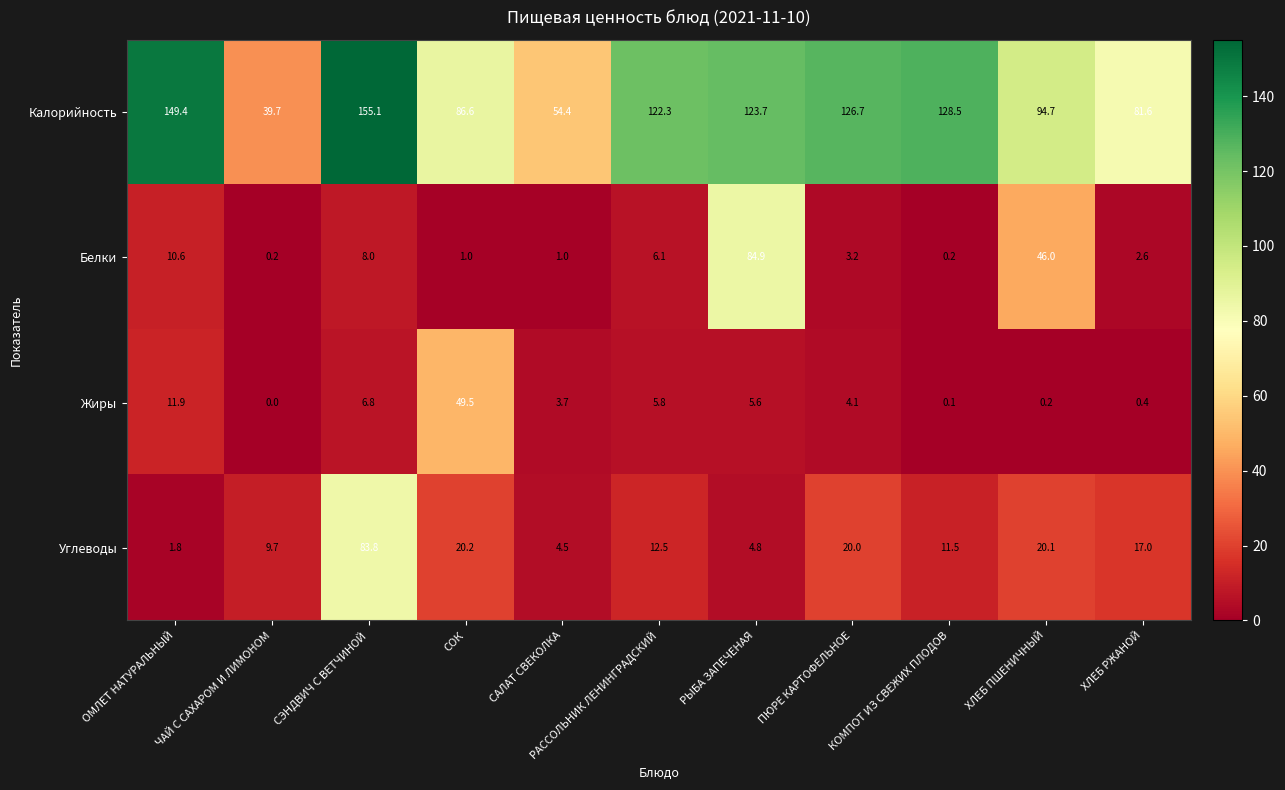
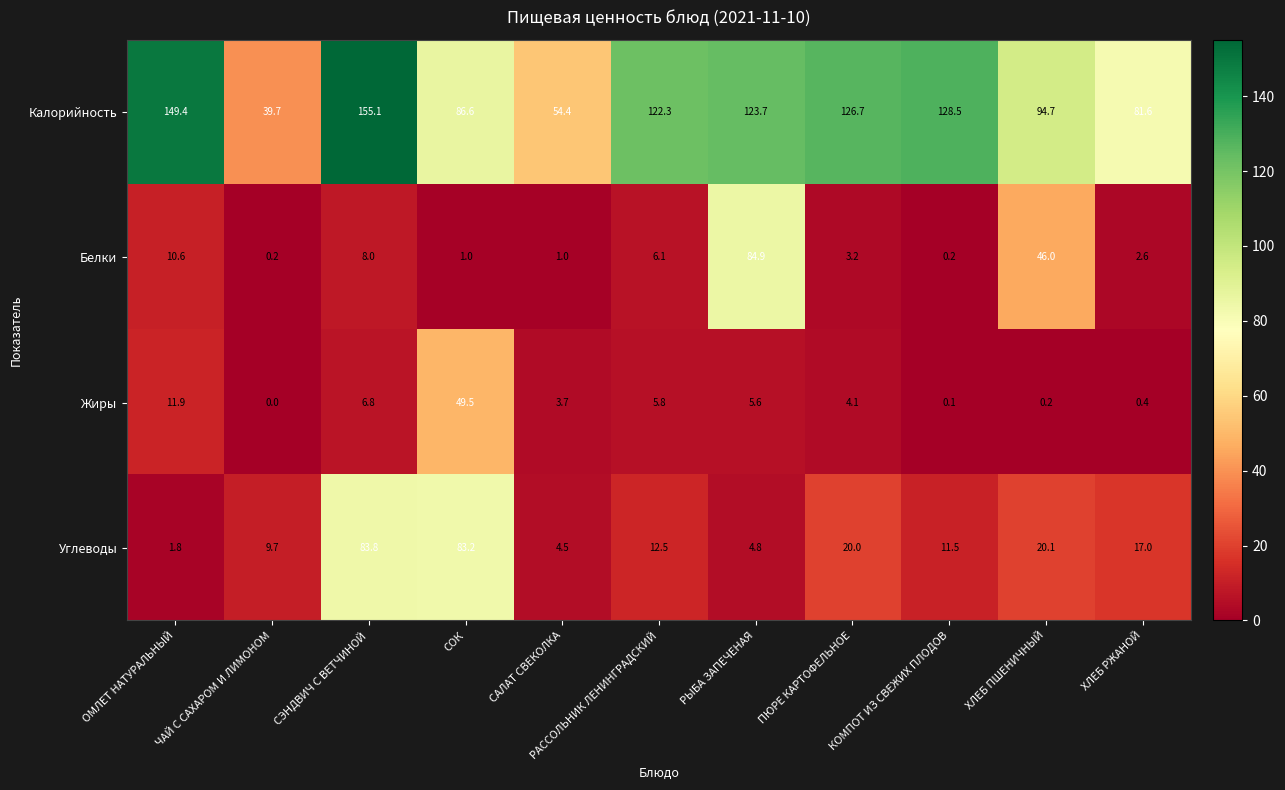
Углеводы, СОК: 20.2 -> 83.2
